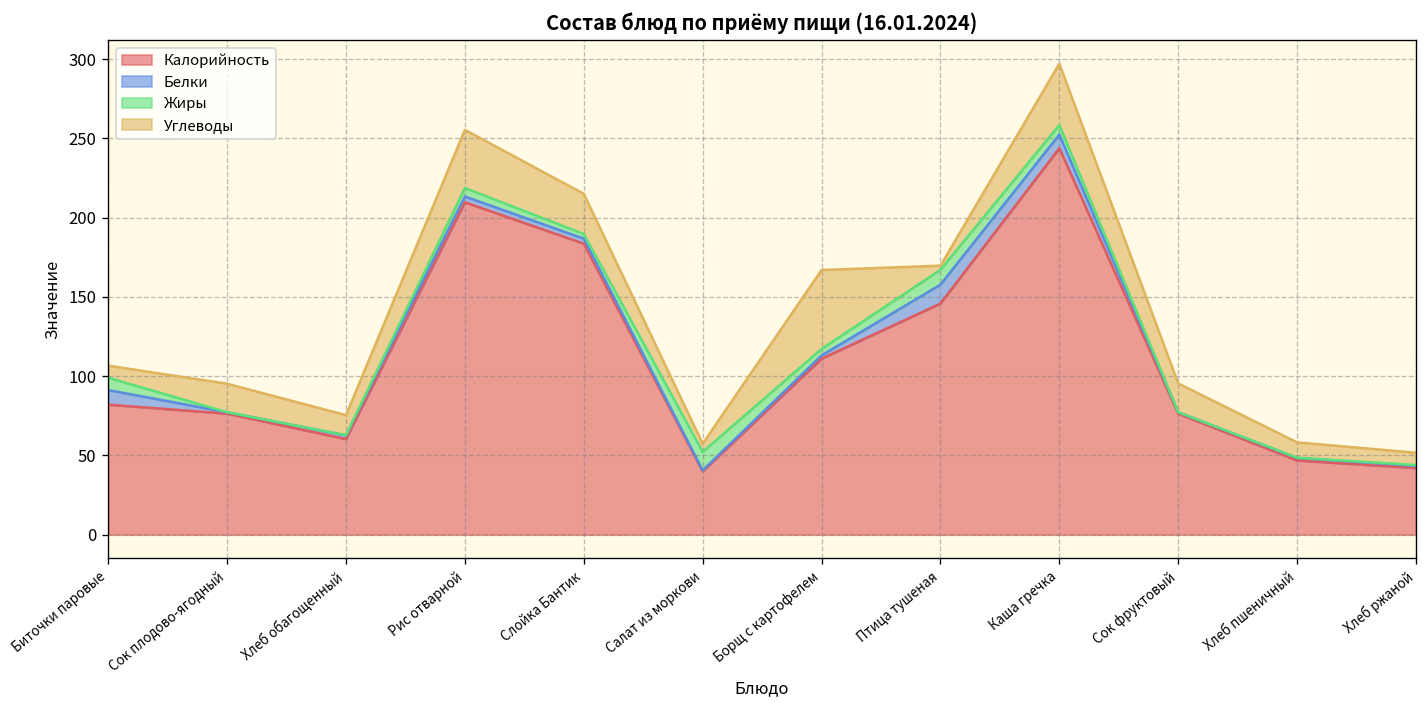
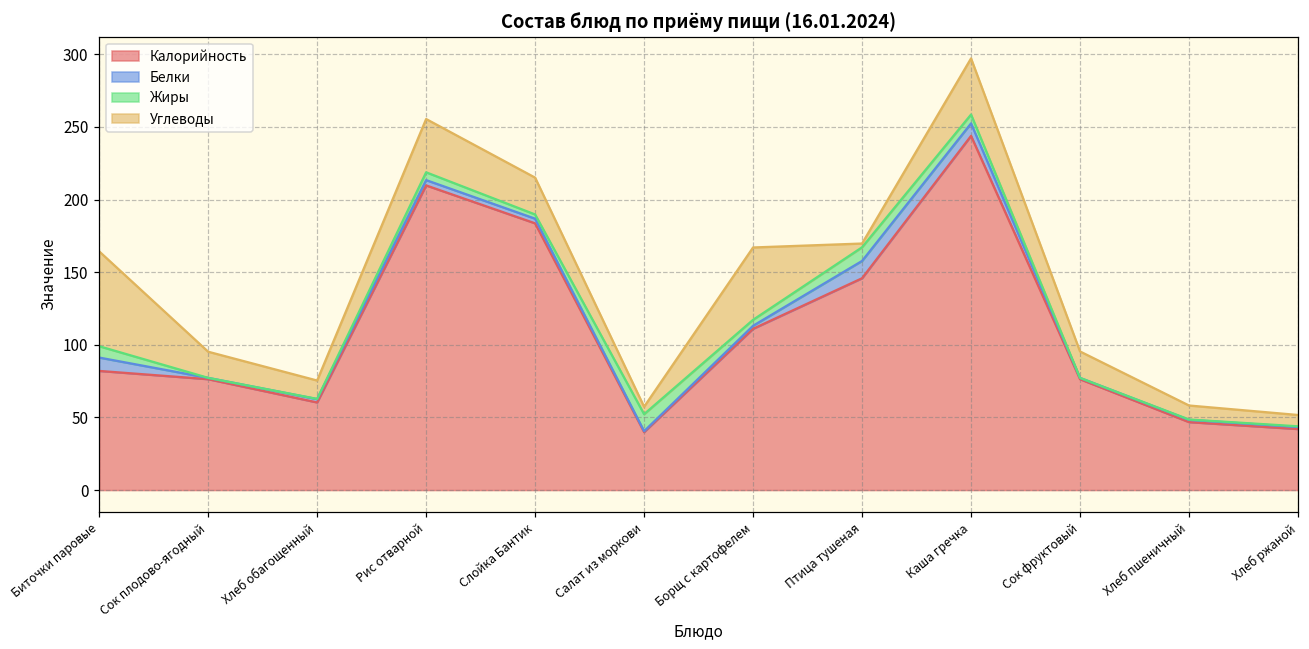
Углеводы, Биточки паровые: 8 -> 65
